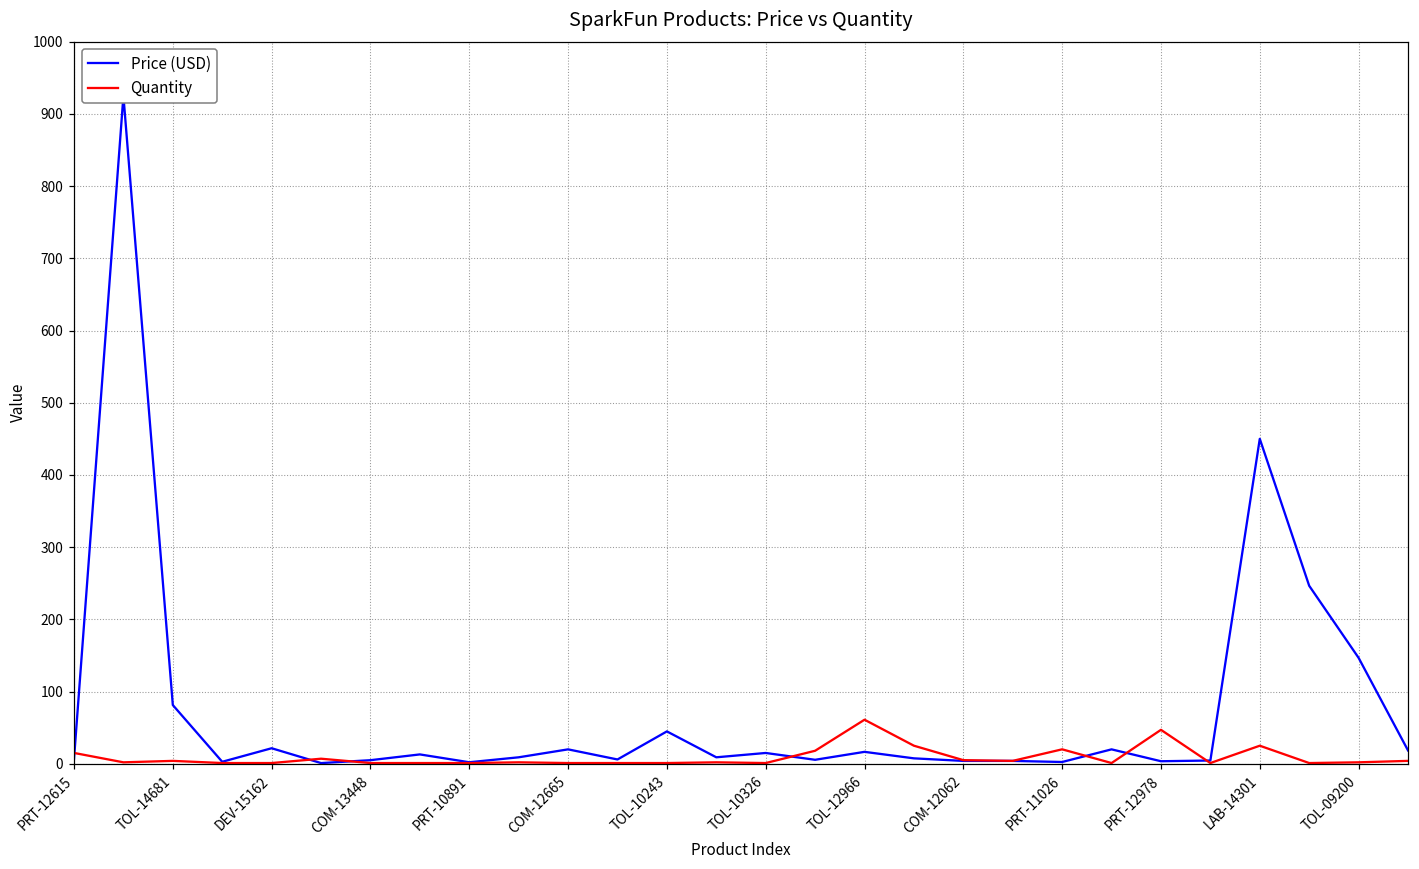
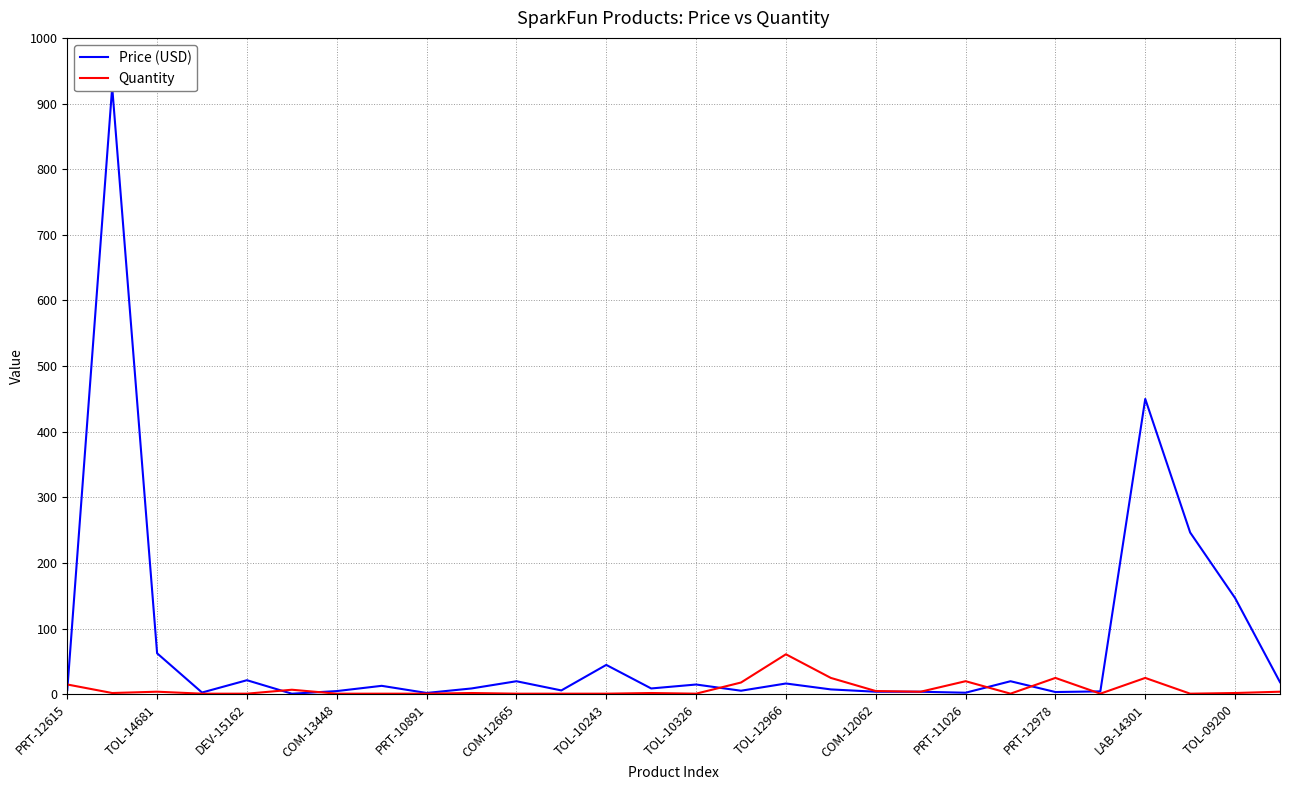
Price (USD), TOL-14681: 80 -> 60
Quantity, PRT-12978: 50 -> 30
